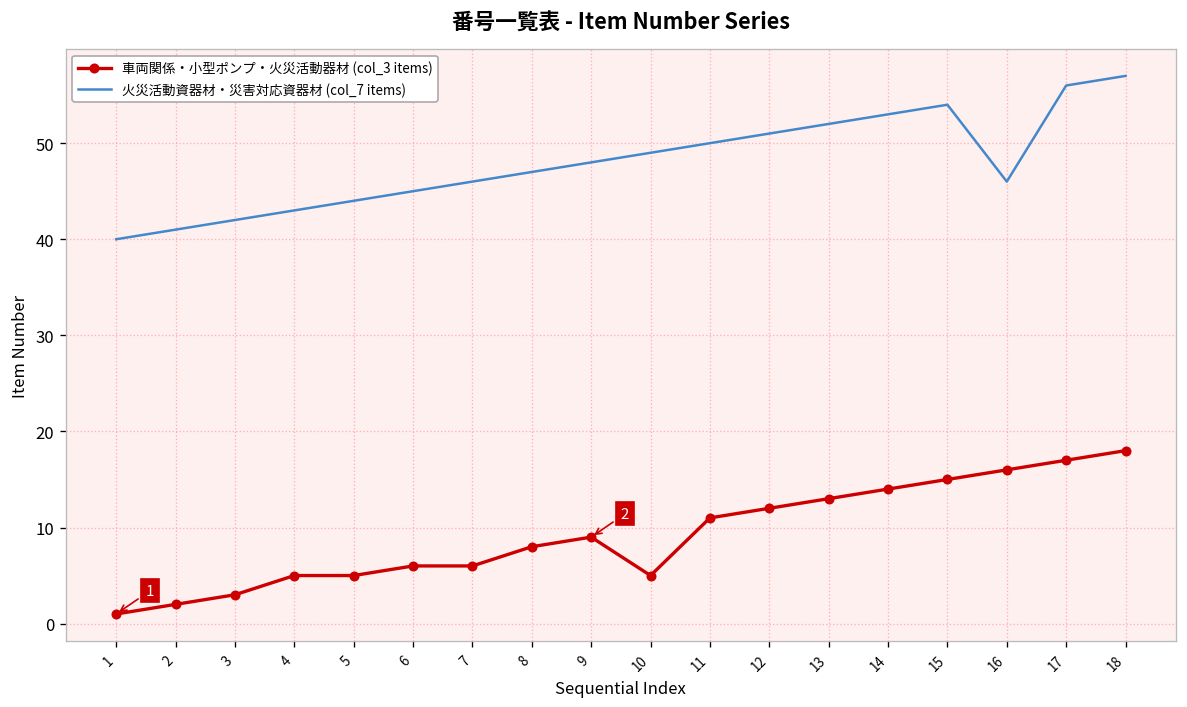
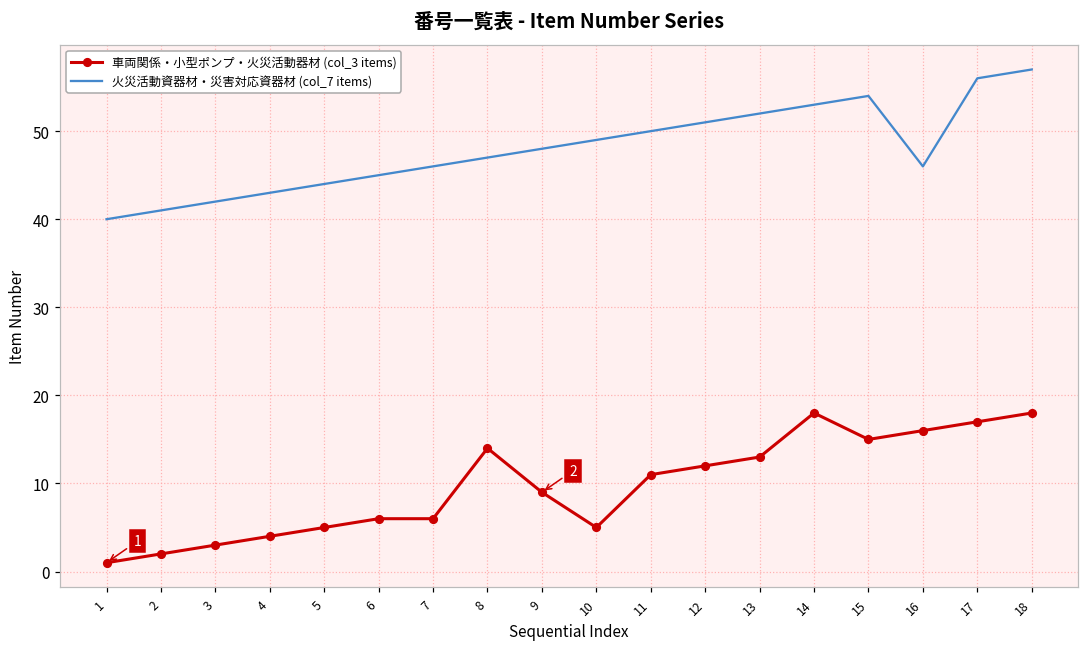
車両関係・小型ポンプ・火災活動器材 (col_3 items), 4: 5 -> 4
車両関係・小型ポンプ・火災活動器材 (col_3 items), 8: 8 -> 14
車両関係・小型ポンプ・火災活動器材 (col_3 items), 14: 14 -> 18
